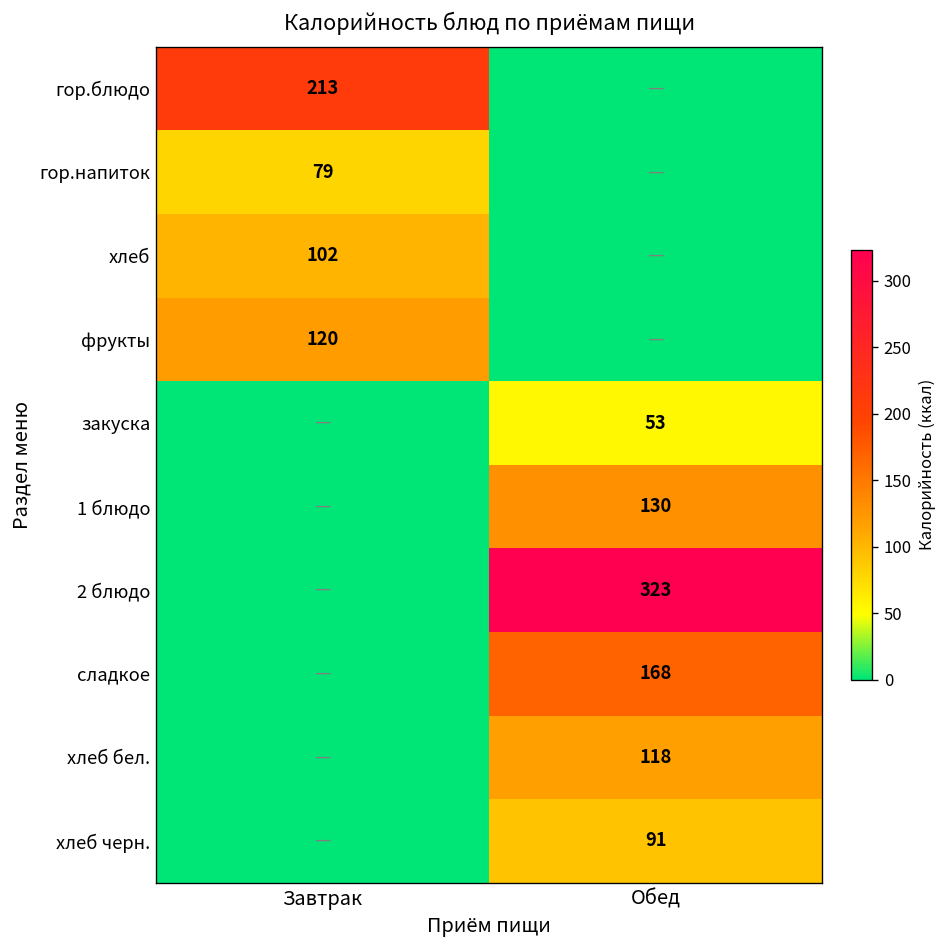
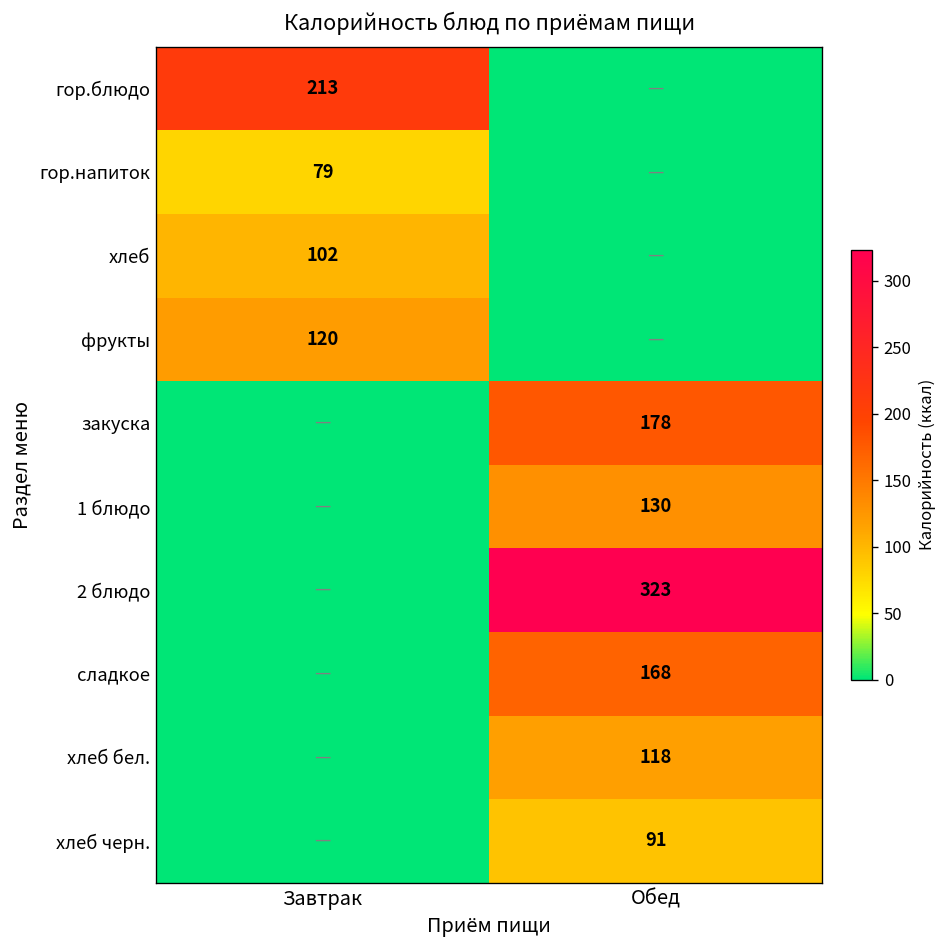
закуска, Обед: 53 -> 178
